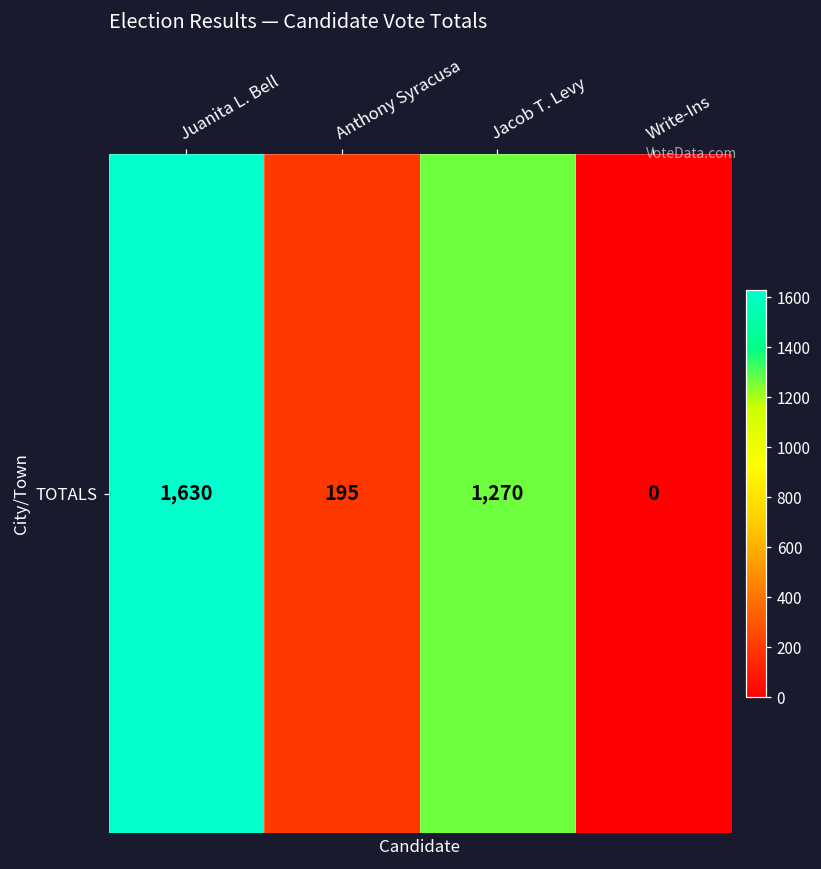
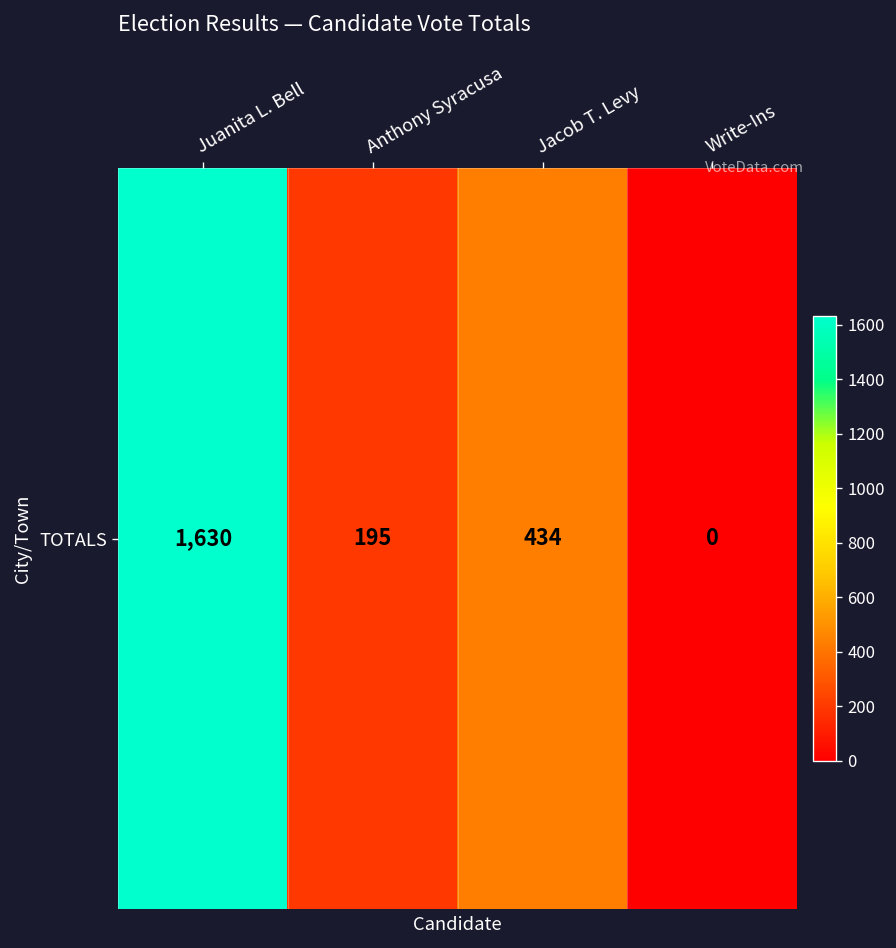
TOTALS, Jacob T. Levy: 1,270 -> 434
